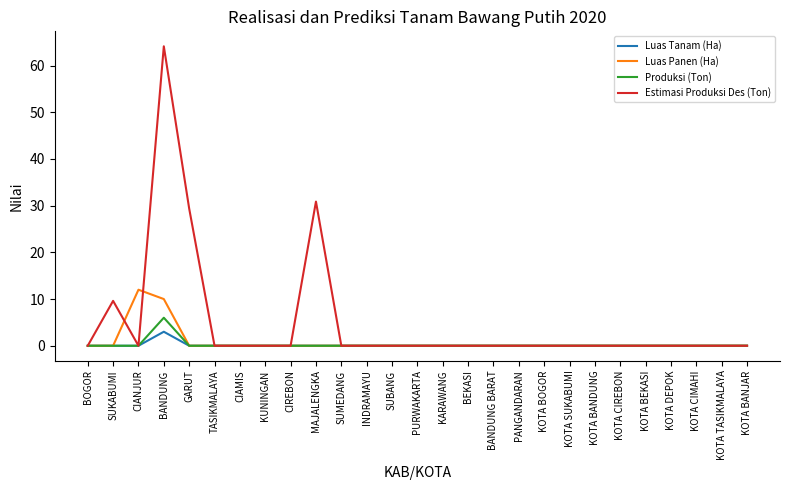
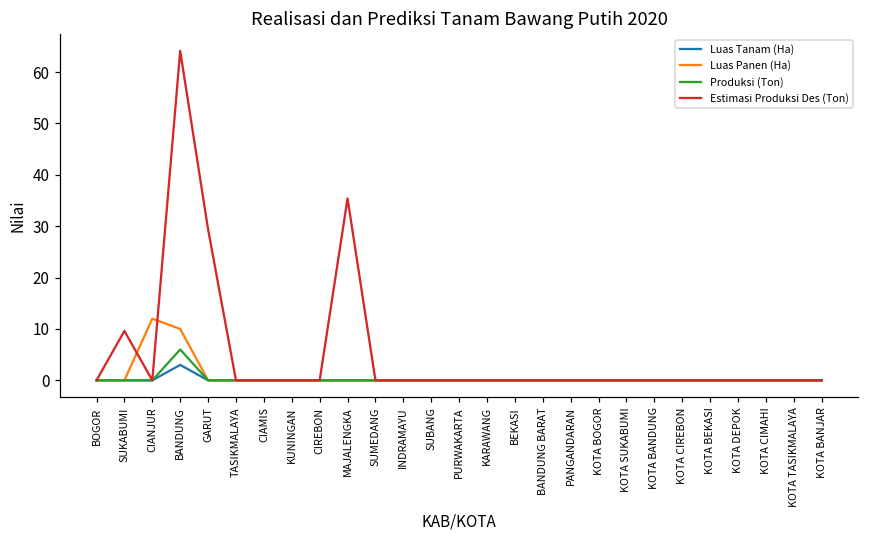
Estimasi Produksi Des (Ton), MAJALENGKA: 31 -> 35
